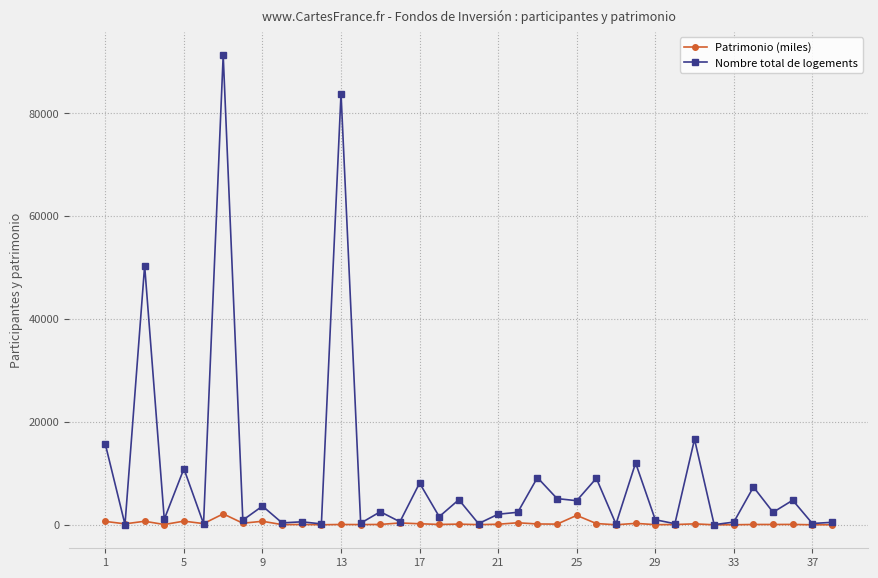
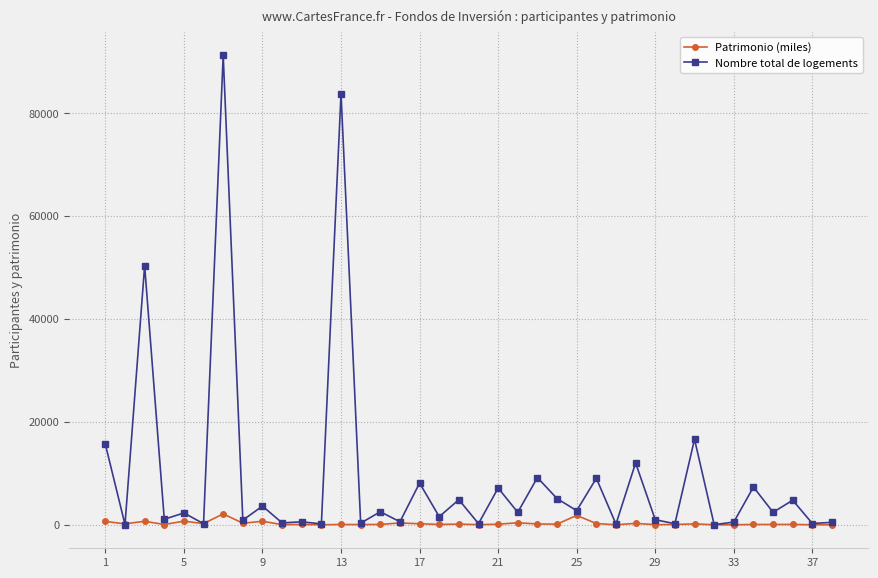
Nombre total de logements, 5: 11000 -> 2000
Nombre total de logements, 21: 2000 -> 7000
Nombre total de logements, 25: 5000 -> 3000
